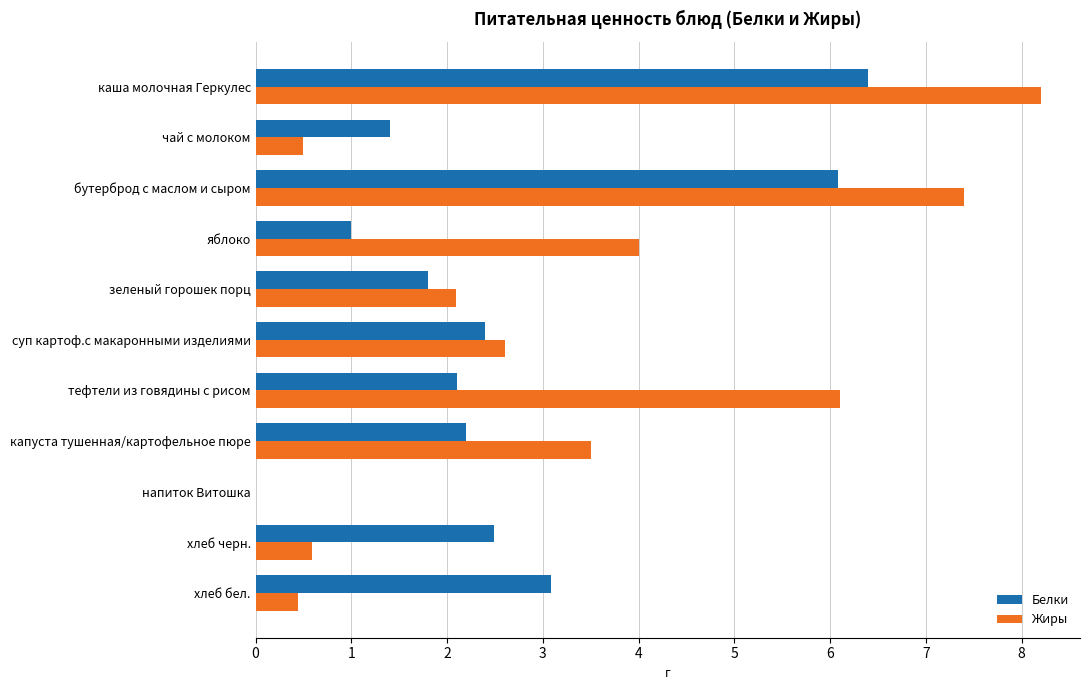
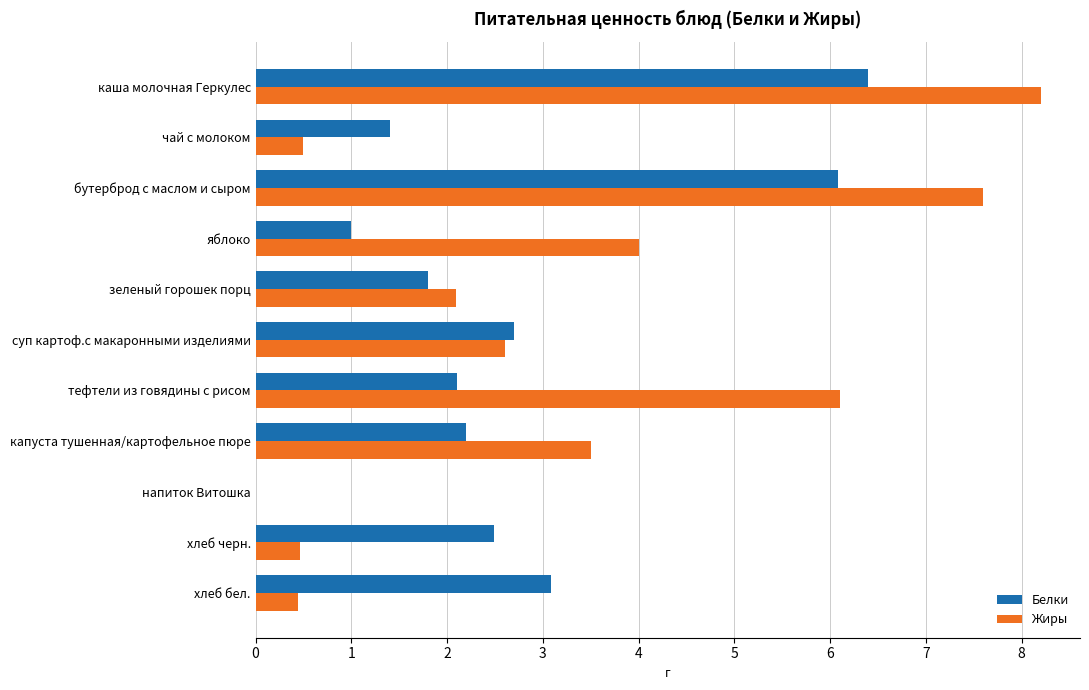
Жиры, бутерброд с маслом и сыром: 7.4 -> 7.6
Белки, суп картоф.с макаронными изделиями: 2.4 -> 2.7
Жиры, хлеб черн.: 0.6 -> 0.5
